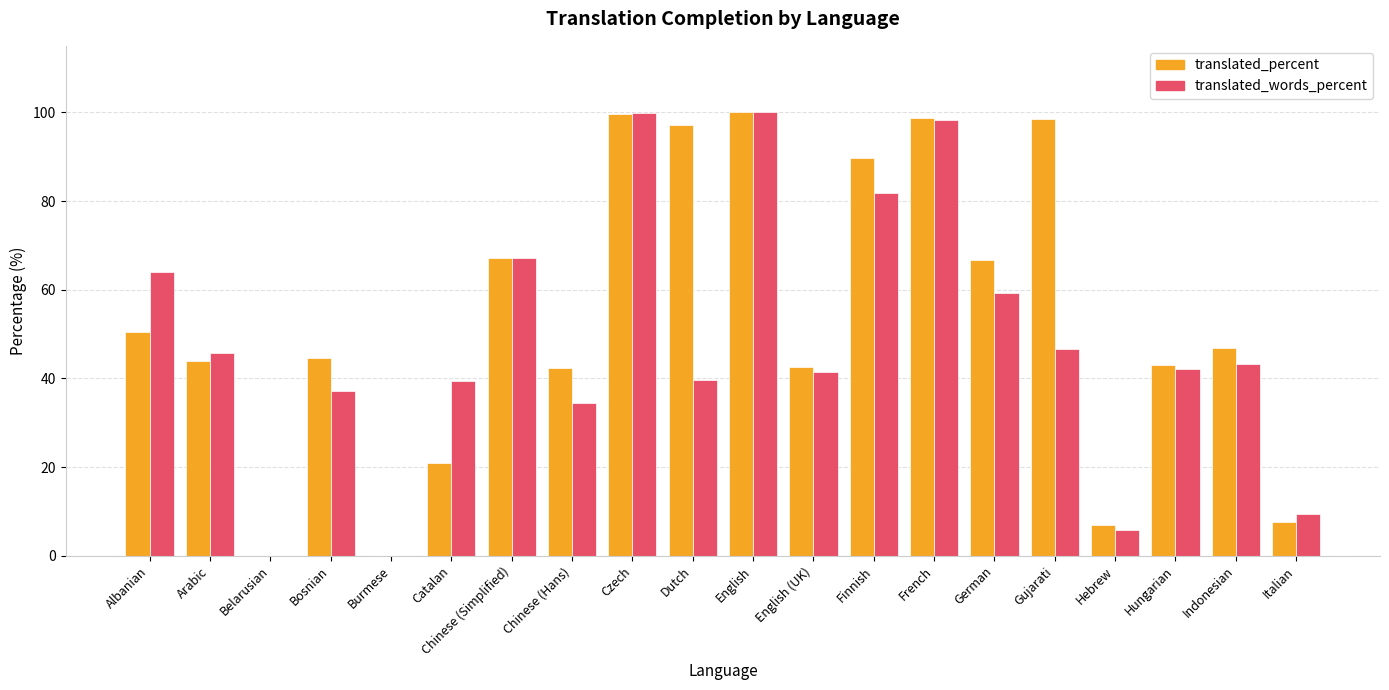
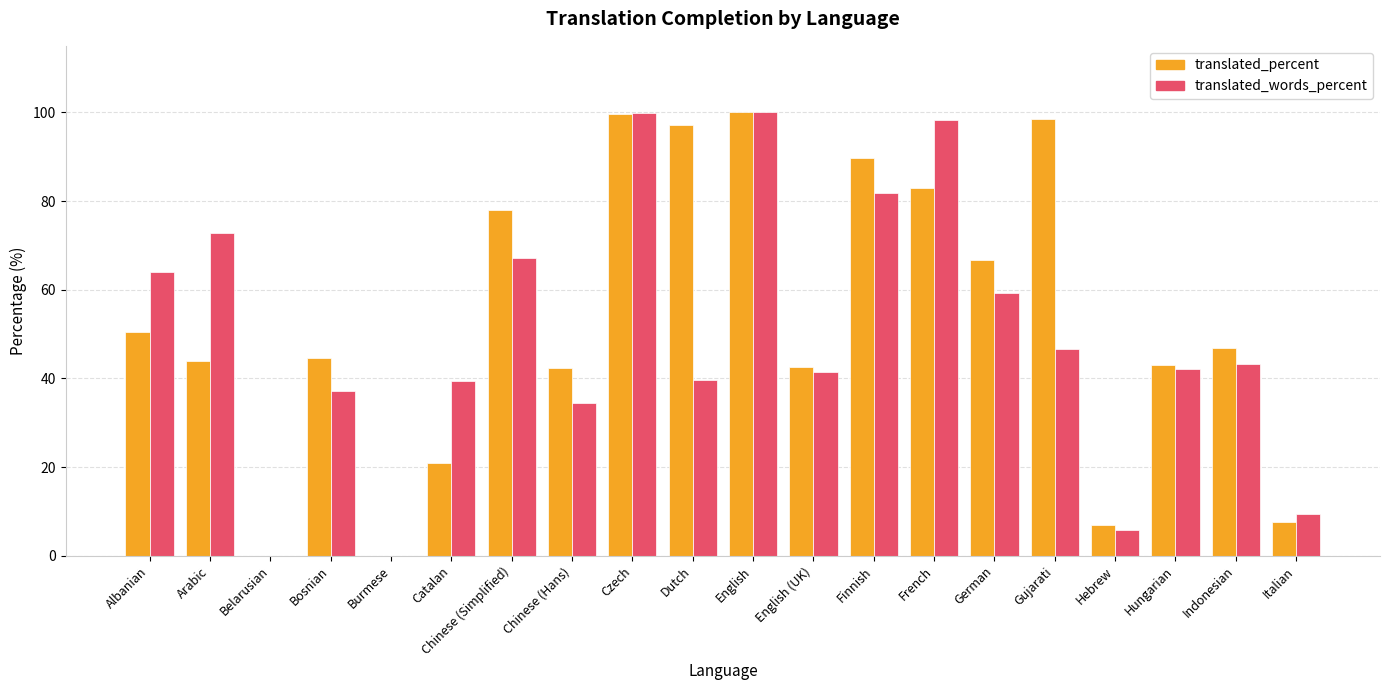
translated_words_percent, Arabic: 46 -> 73
translated_percent, Chinese (Simplified): 67 -> 78
translated_percent, French: 99 -> 83
